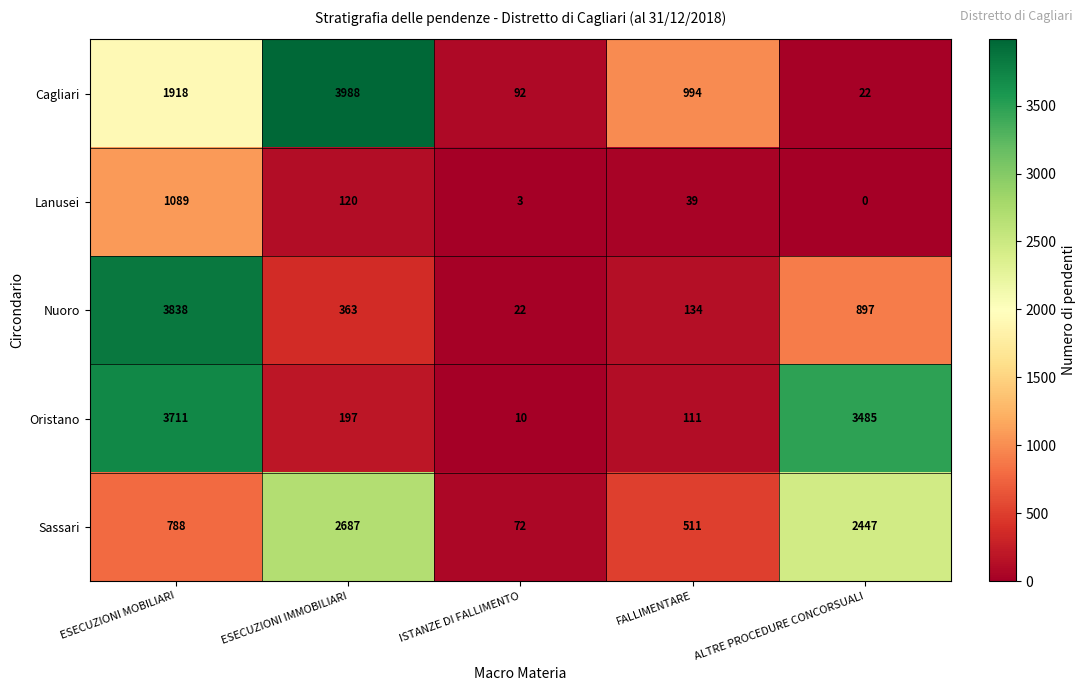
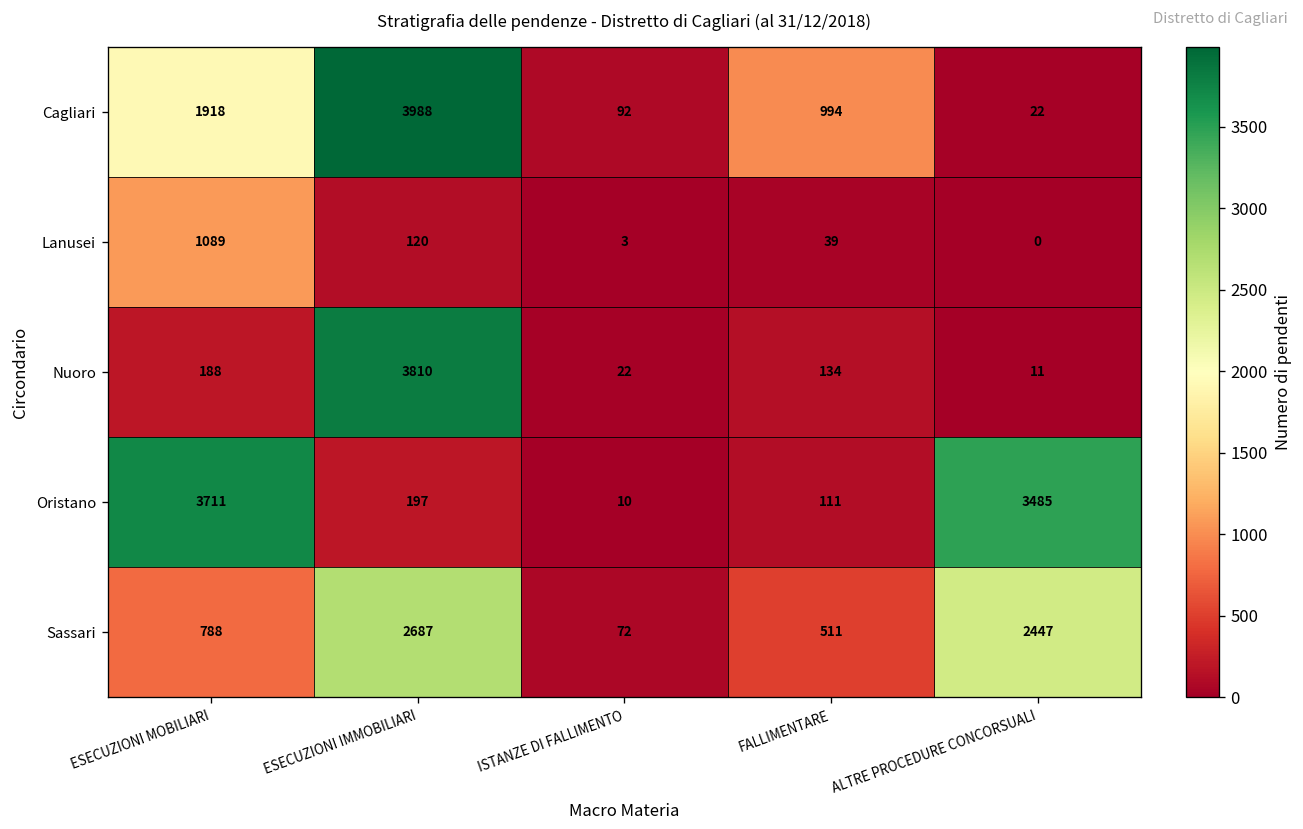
Nuoro, ESECUZIONI MOBILIARI: 3838 -> 188
Nuoro, ESECUZIONI IMMOBILIARI: 363 -> 3810
Nuoro, ALTRE PROCEDURE CONCORSUALI: 897 -> 11
